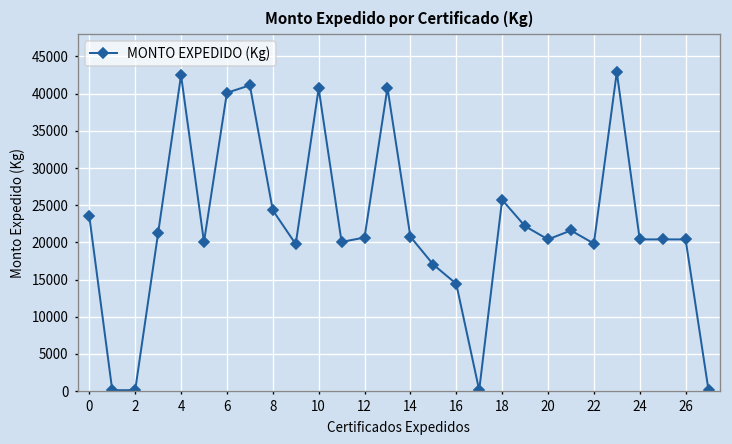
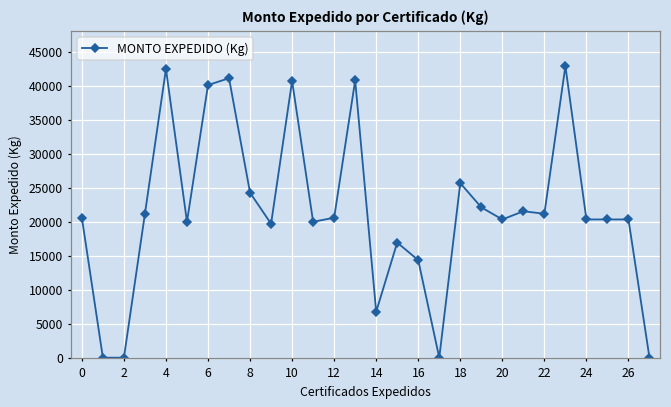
0: 23000 -> 21000
14: 21000 -> 7000
22: 20000 -> 21000
